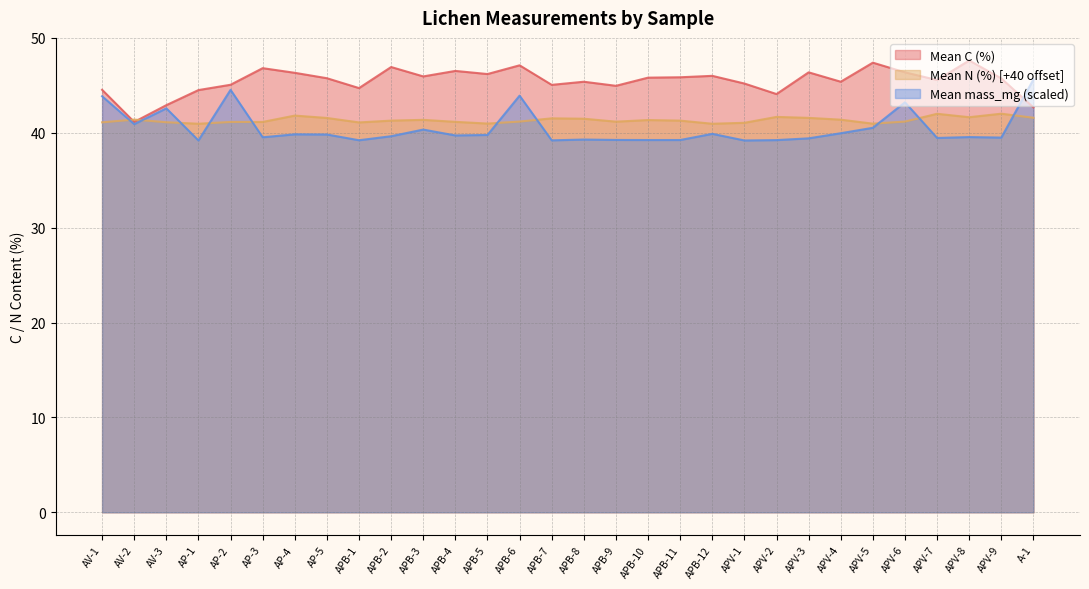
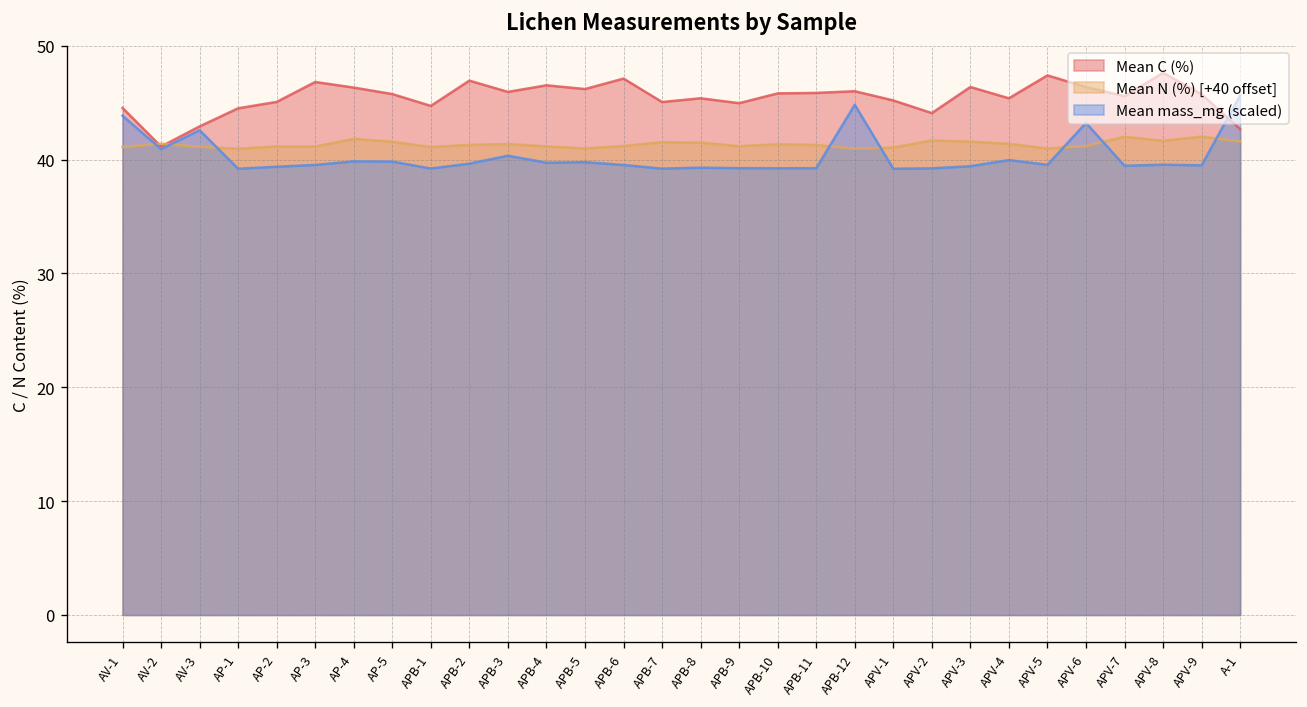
Mean mass_mg (scaled), AP-2: 45 -> 39
Mean mass_mg (scaled), APB-6: 44 -> 40
Mean mass_mg (scaled), APB-12: 40 -> 45
Mean mass_mg (scaled), APV-5: 41 -> 40
